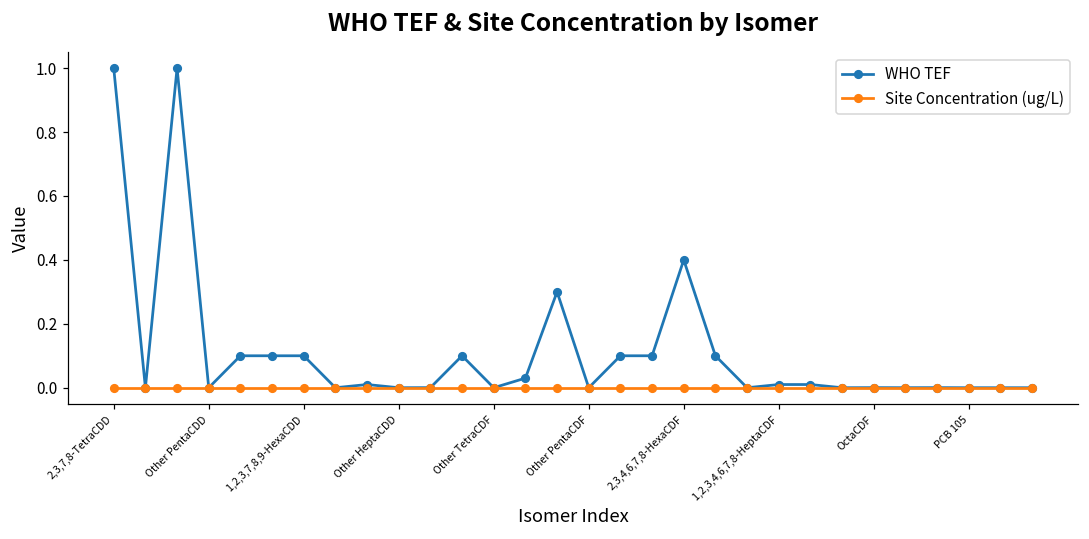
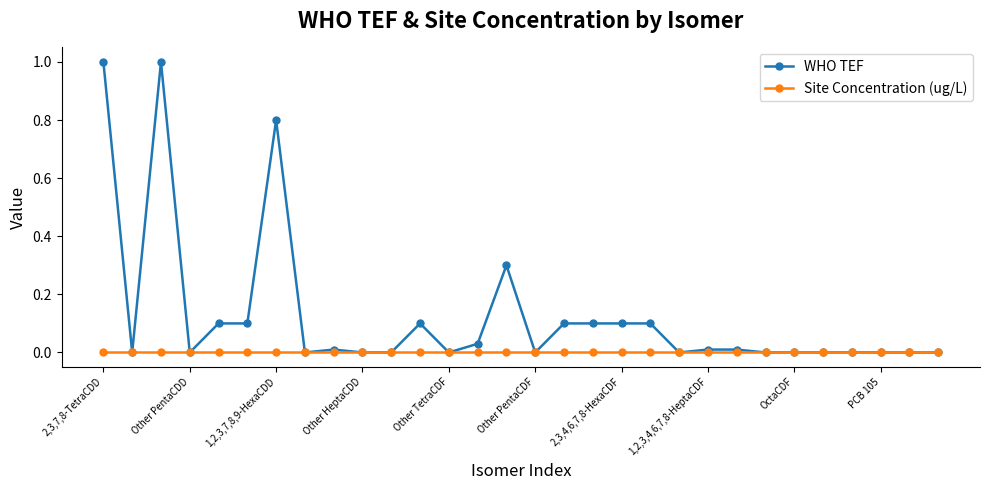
WHO TEF, 1,2,3,7,8,9-HexaCDD: 0.1 -> 0.8
WHO TEF, 2,3,4,6,7,8-HexaCDF: 0.4 -> 0.1
